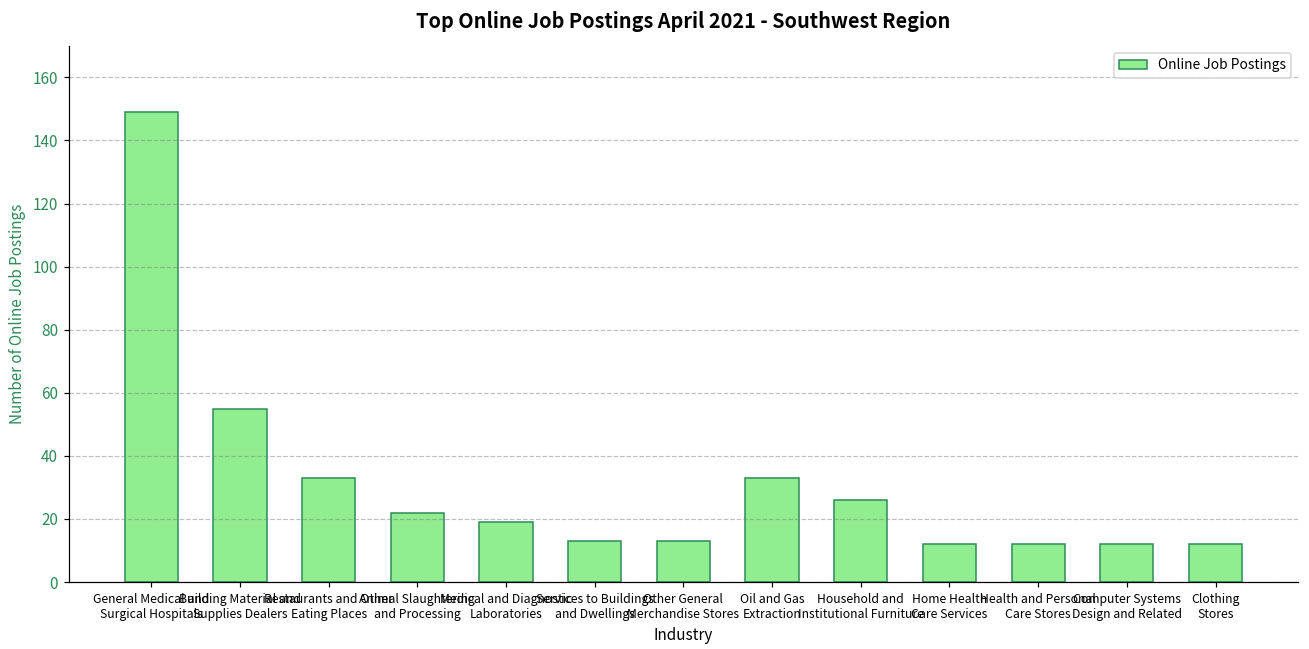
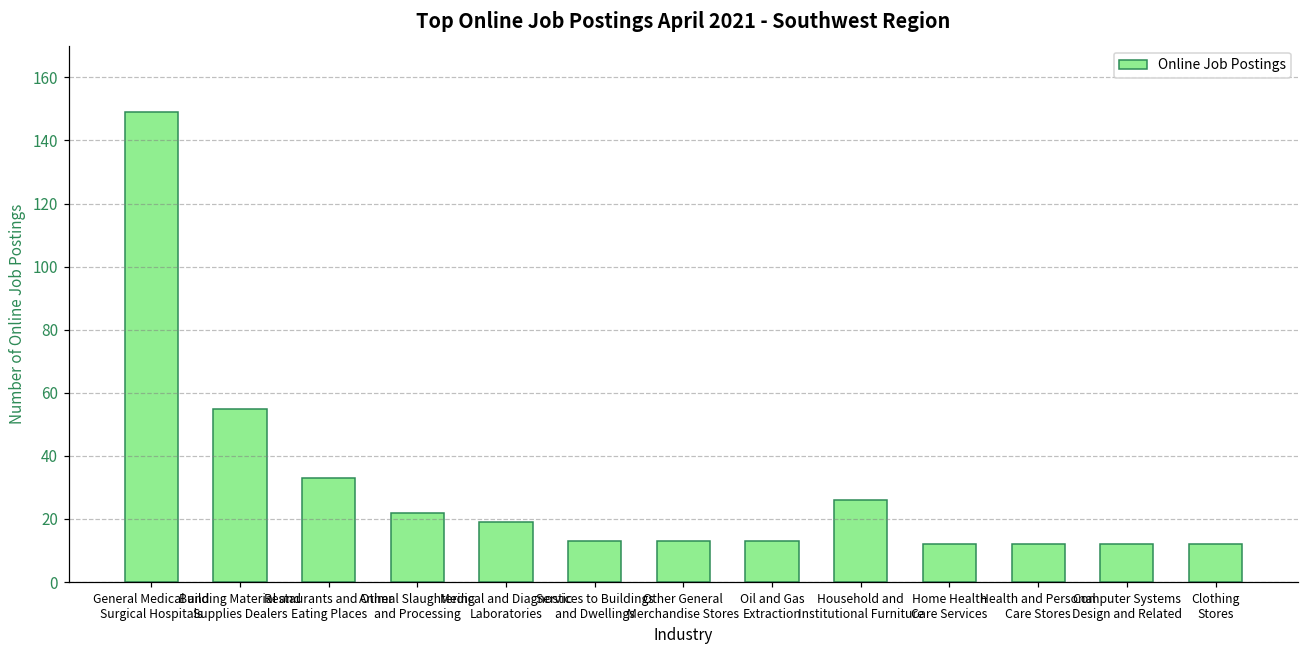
Oil and Gas Extraction: 33 -> 13
